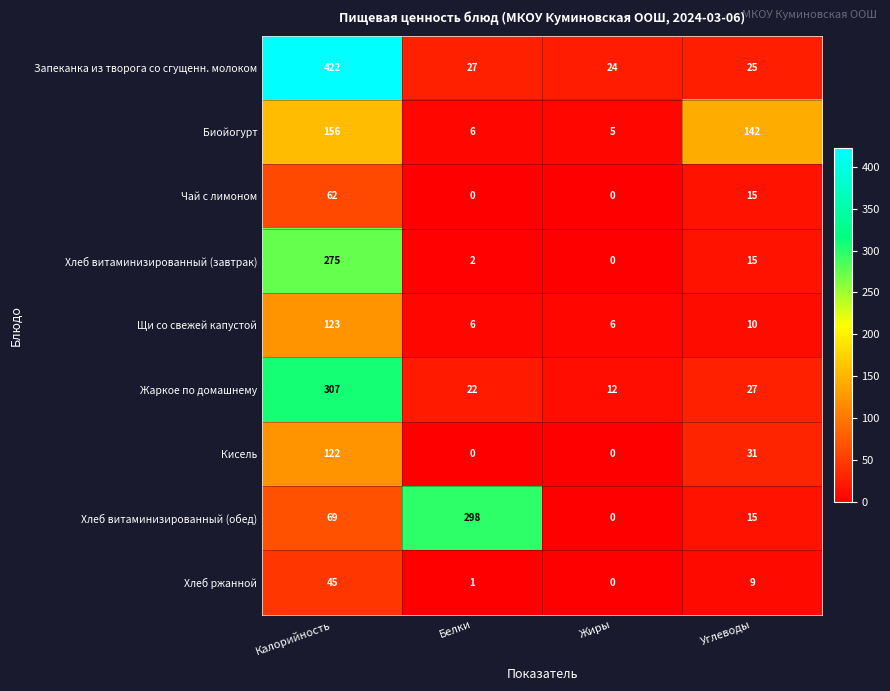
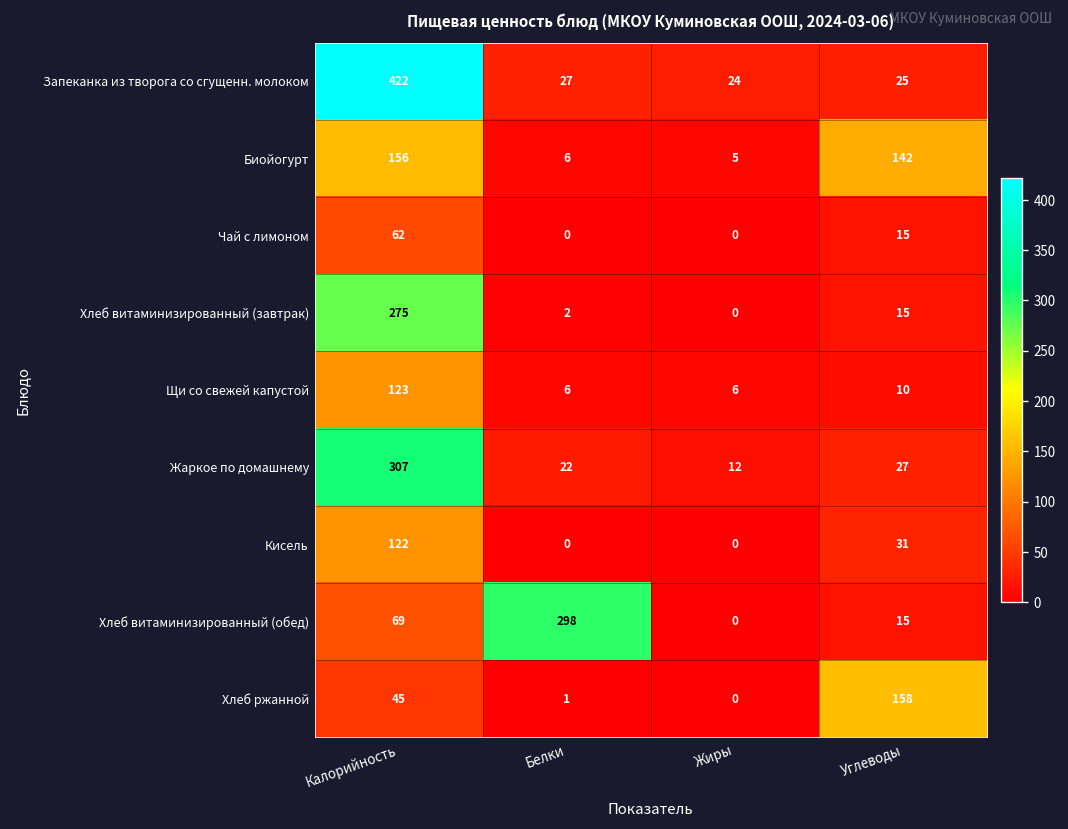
Хлеб ржанной, Углеводы: 9 -> 158
